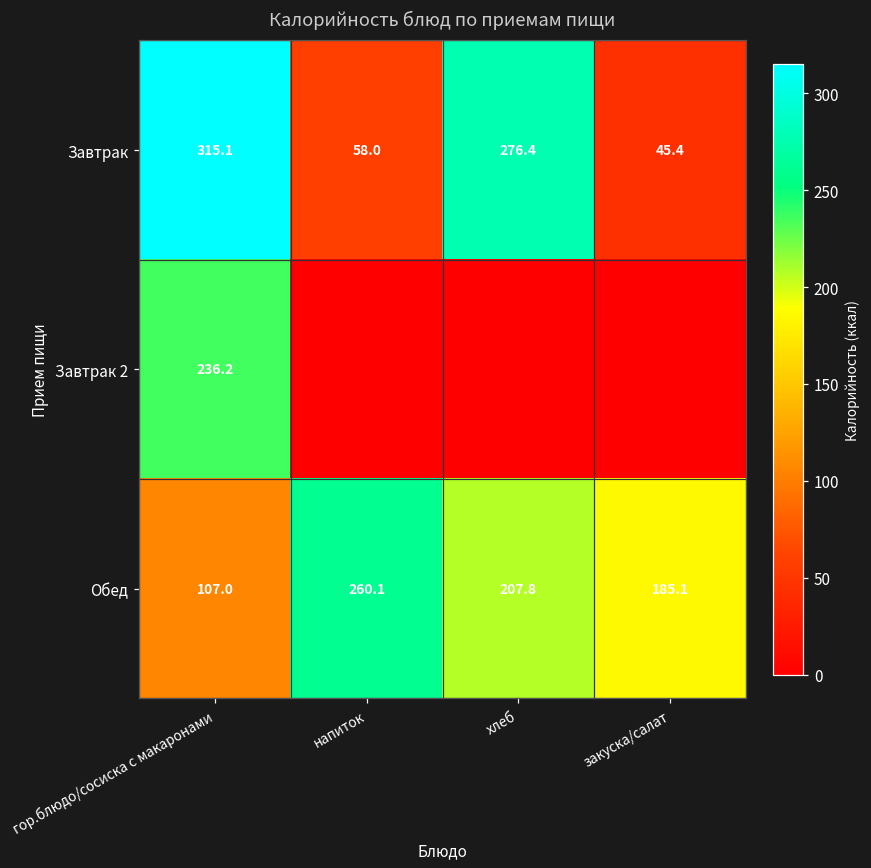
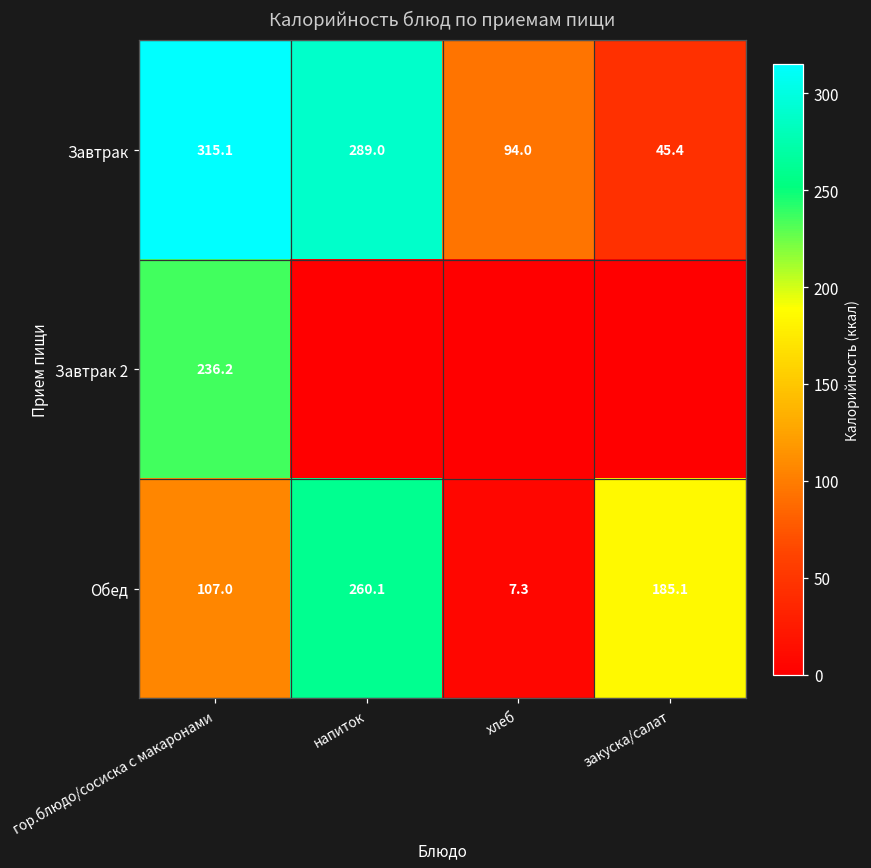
Завтрак, напиток: 58.0 -> 289.0
Завтрак, хлеб: 276.4 -> 94.0
Обед, хлеб: 207.8 -> 7.3
